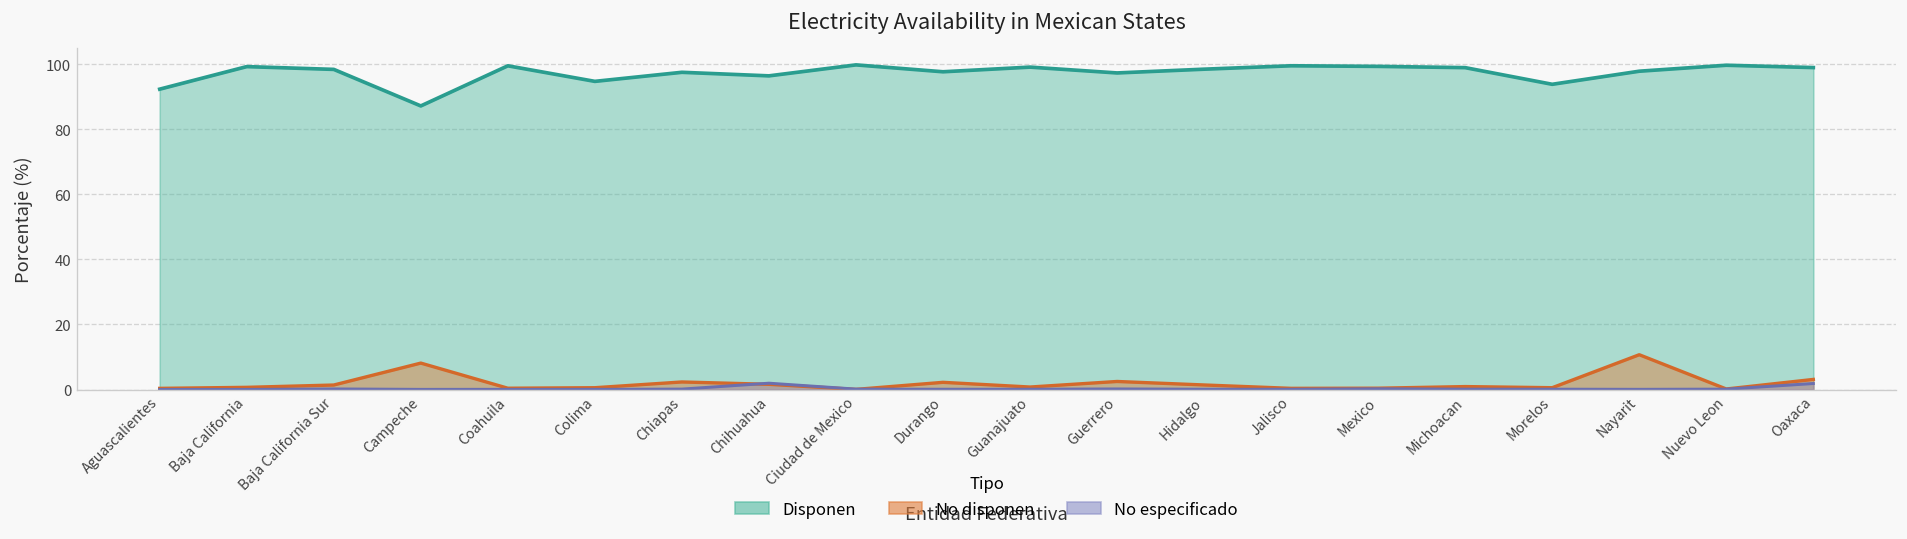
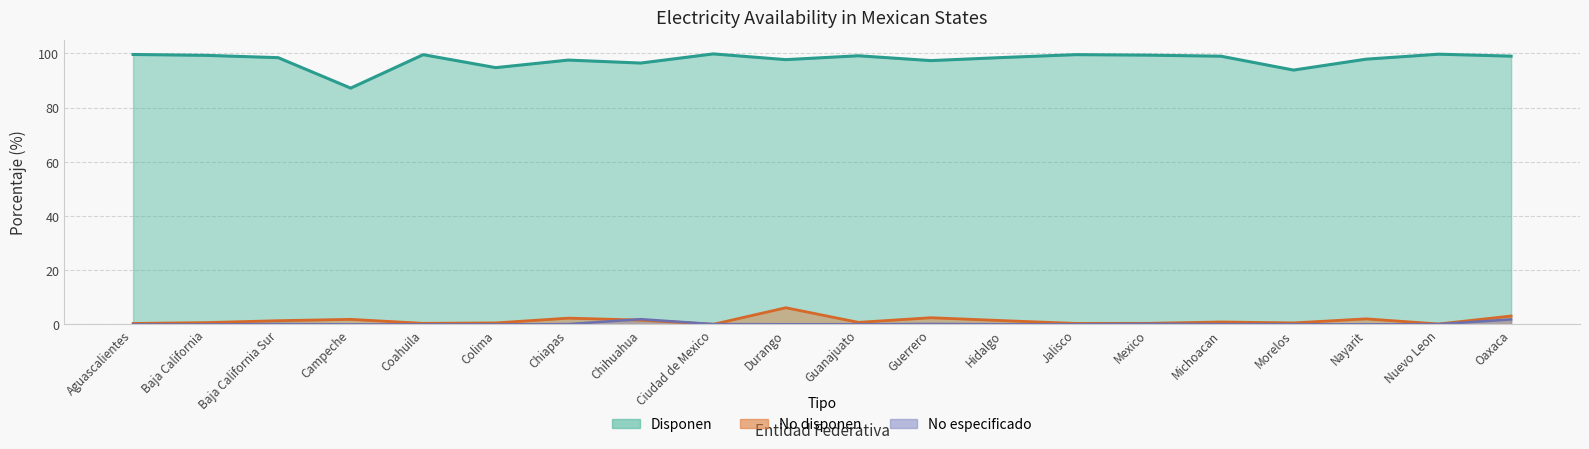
Disponen, Aguascalientes: 92 -> 100
No disponen, Campeche: 8 -> 2
No disponen, Durango: 2 -> 6
No disponen, Nayarit: 11 -> 2
